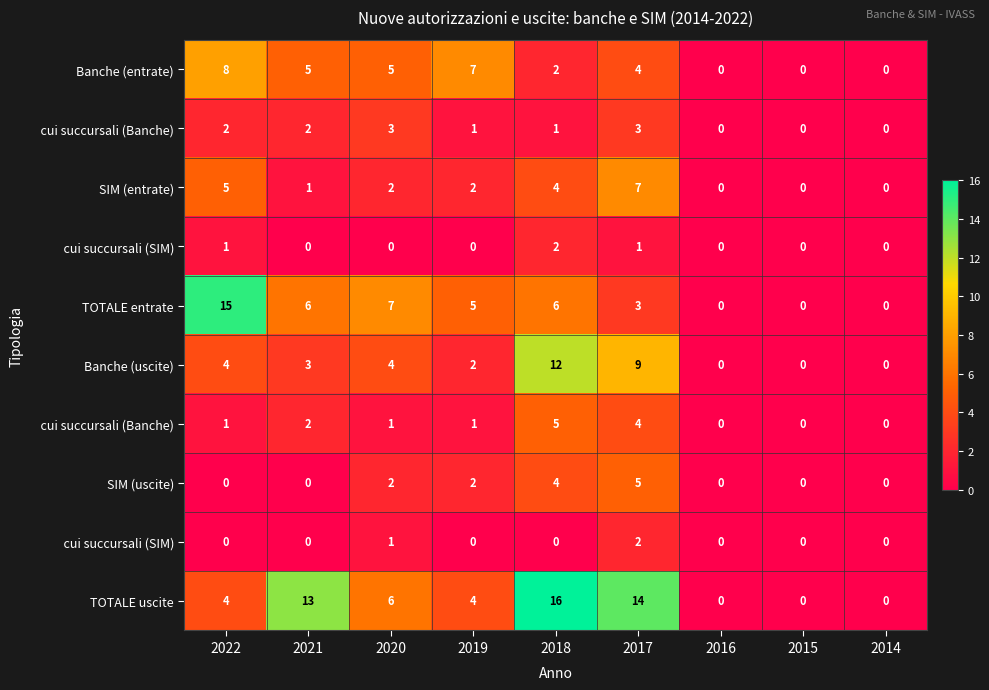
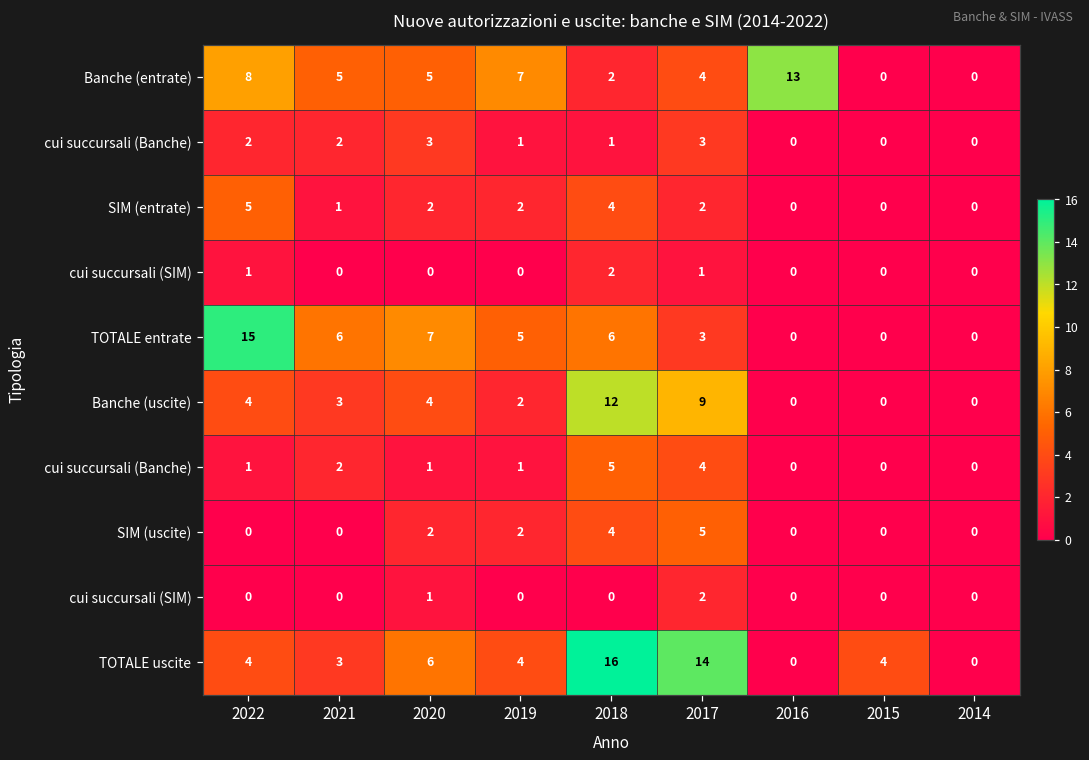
Banche (entrate), 2016: 0 -> 13
SIM (entrate), 2017: 7 -> 2
TOTALE uscite, 2021: 13 -> 3
TOTALE uscite, 2015: 0 -> 4
